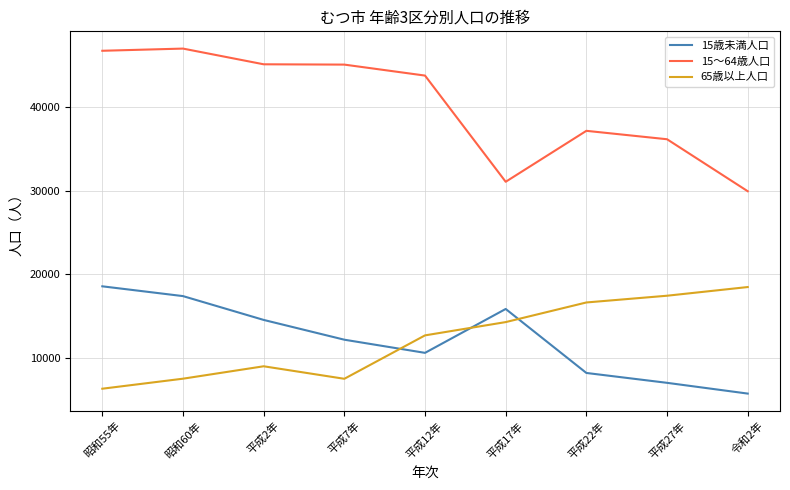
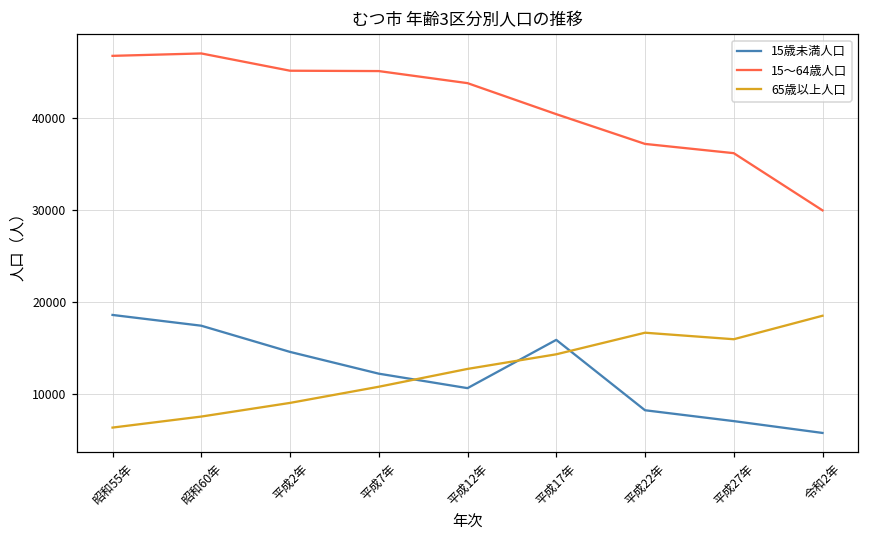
65歳以上人口, 平成7年: 7000 -> 11000
15～64歳人口, 平成17年: 31000 -> 40000
65歳以上人口, 平成27年: 17000 -> 16000
